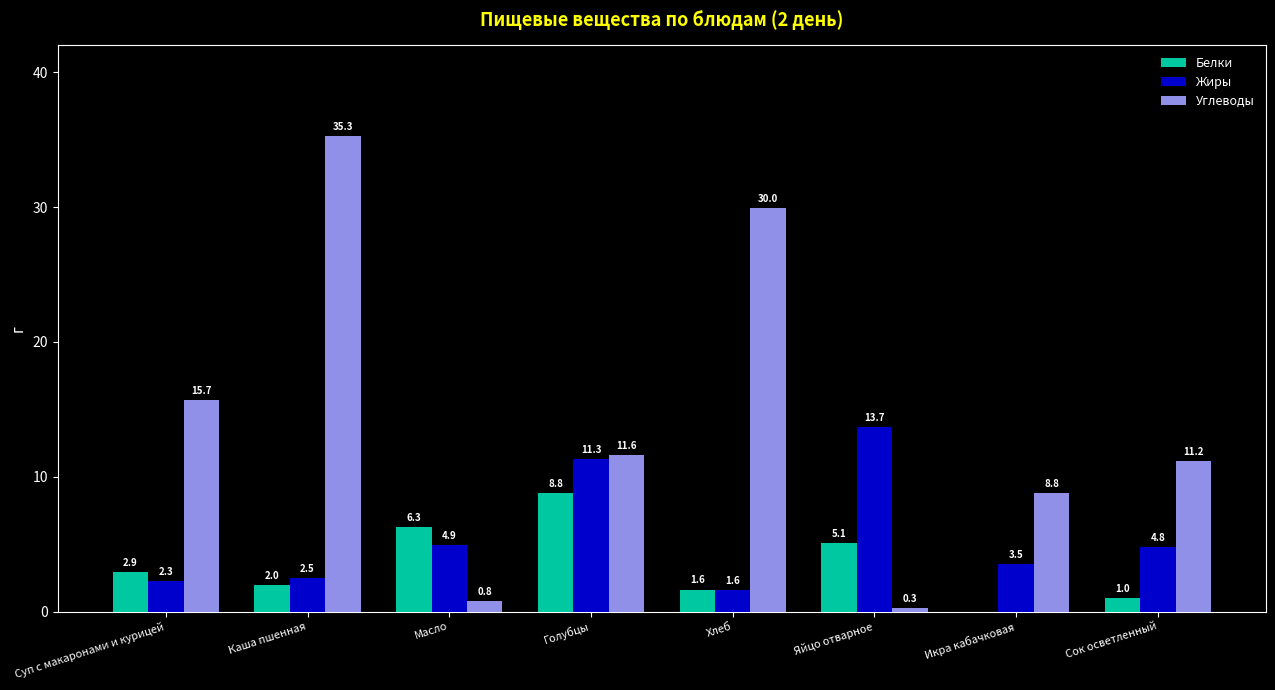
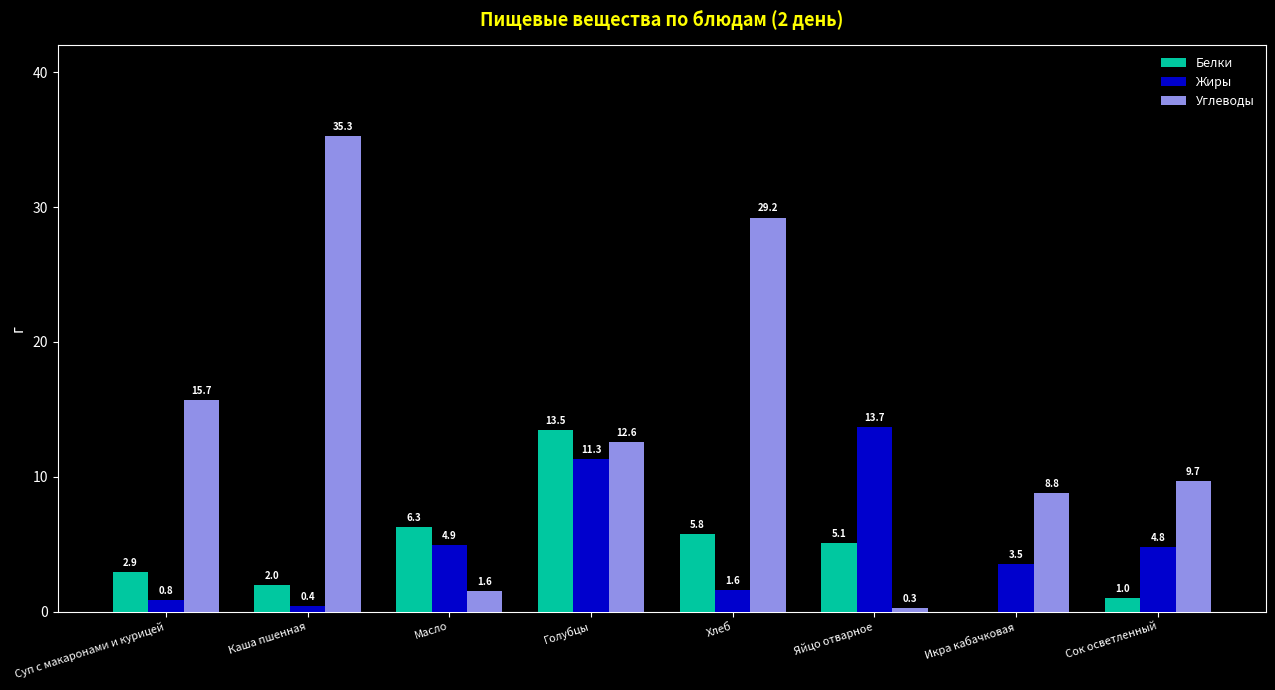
Жиры, Суп с макаронами и курицей: 2.3 -> 0.8
Жиры, Каша пшенная: 2.5 -> 0.4
Углеводы, Масло: 0.8 -> 1.6
Белки, Голубцы: 8.8 -> 13.5
Углеводы, Голубцы: 11.6 -> 12.6
Белки, Хлеб: 1.6 -> 5.8
Углеводы, Хлеб: 30.0 -> 29.2
Углеводы, Сок осветленный: 11.2 -> 9.7
